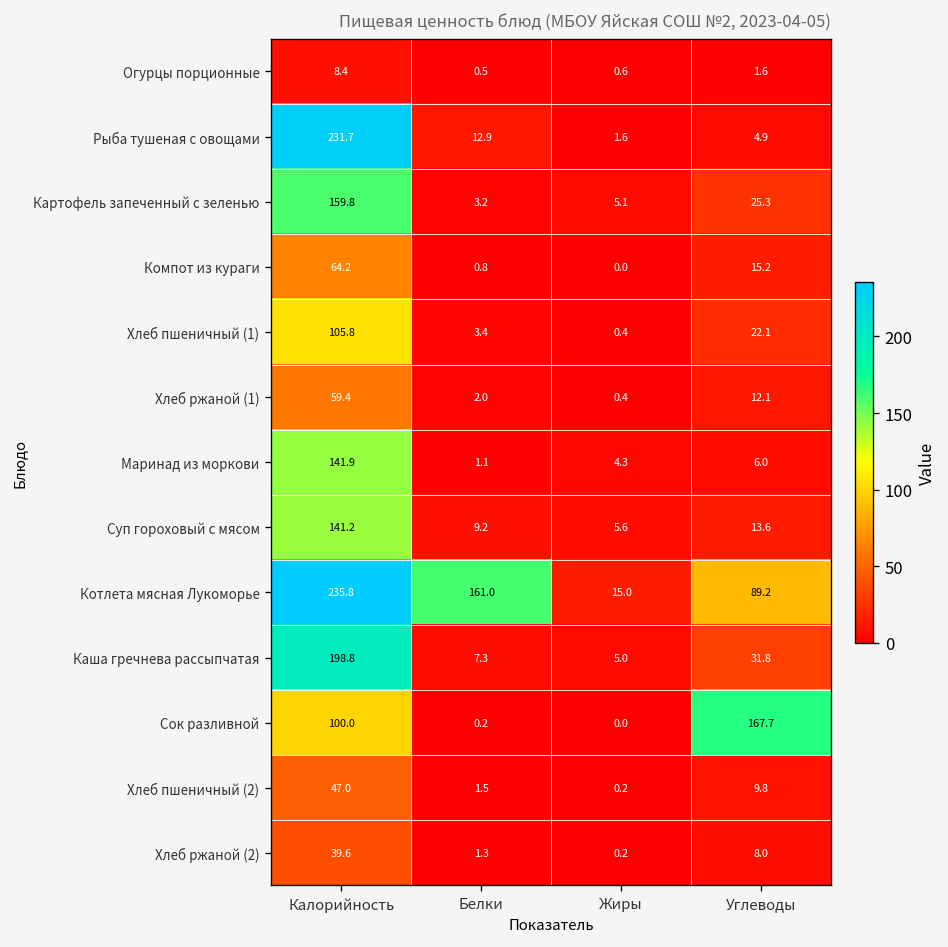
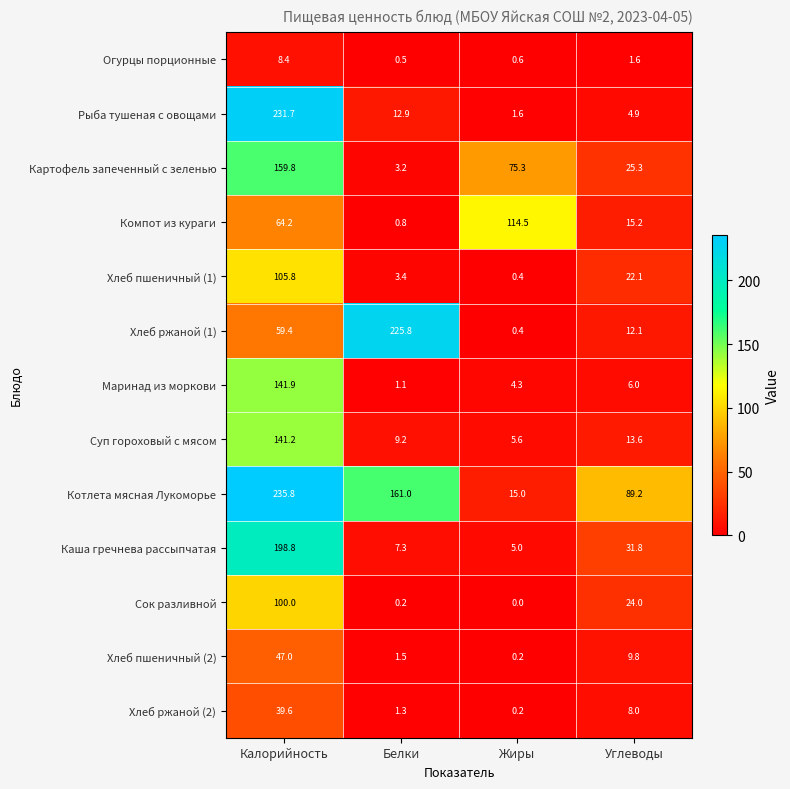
Картофель запеченный с зеленью, Жиры: 5.1 -> 75.3
Компот из кураги, Жиры: 0.0 -> 114.5
Хлеб ржаной (1), Белки: 2.0 -> 225.8
Сок разливной, Углеводы: 167.7 -> 24.0
